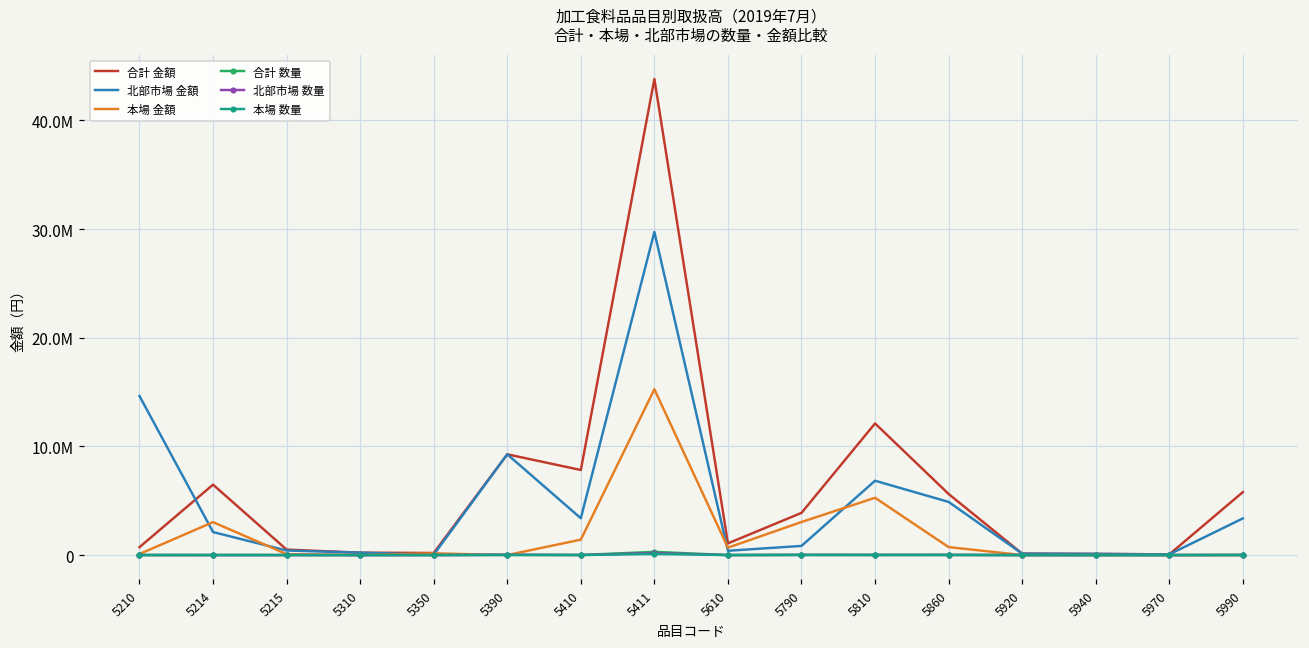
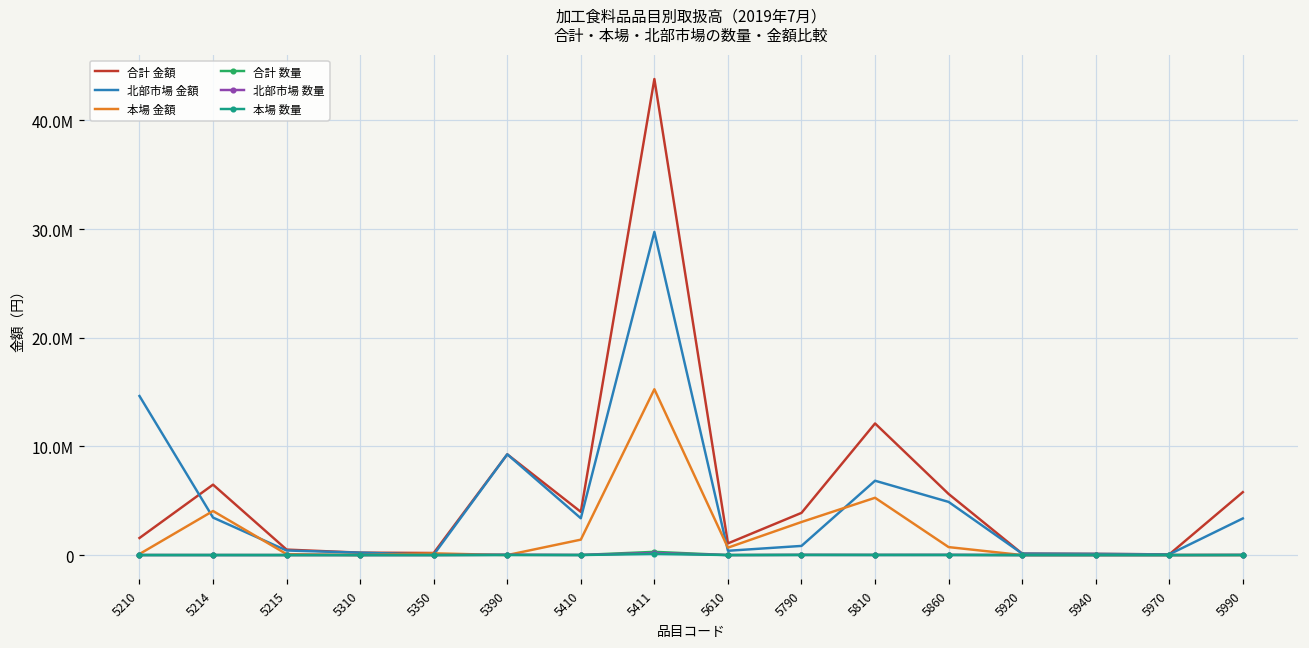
合計 金額, 5210: 1000000 -> 2000000
北部市場 金額, 5214: 2000000 -> 3000000
本場 金額, 5214: 3000000 -> 4000000
合計 金額, 5410: 8000000 -> 4000000
